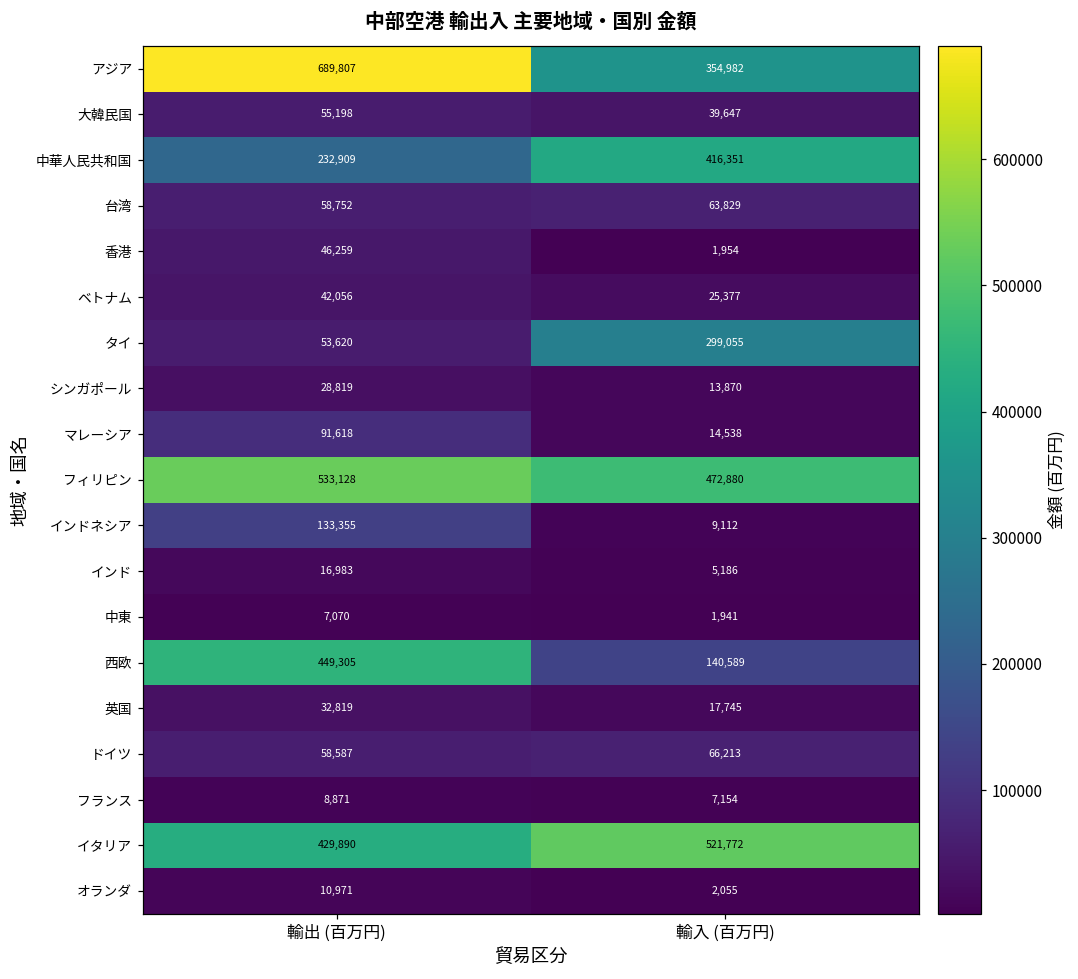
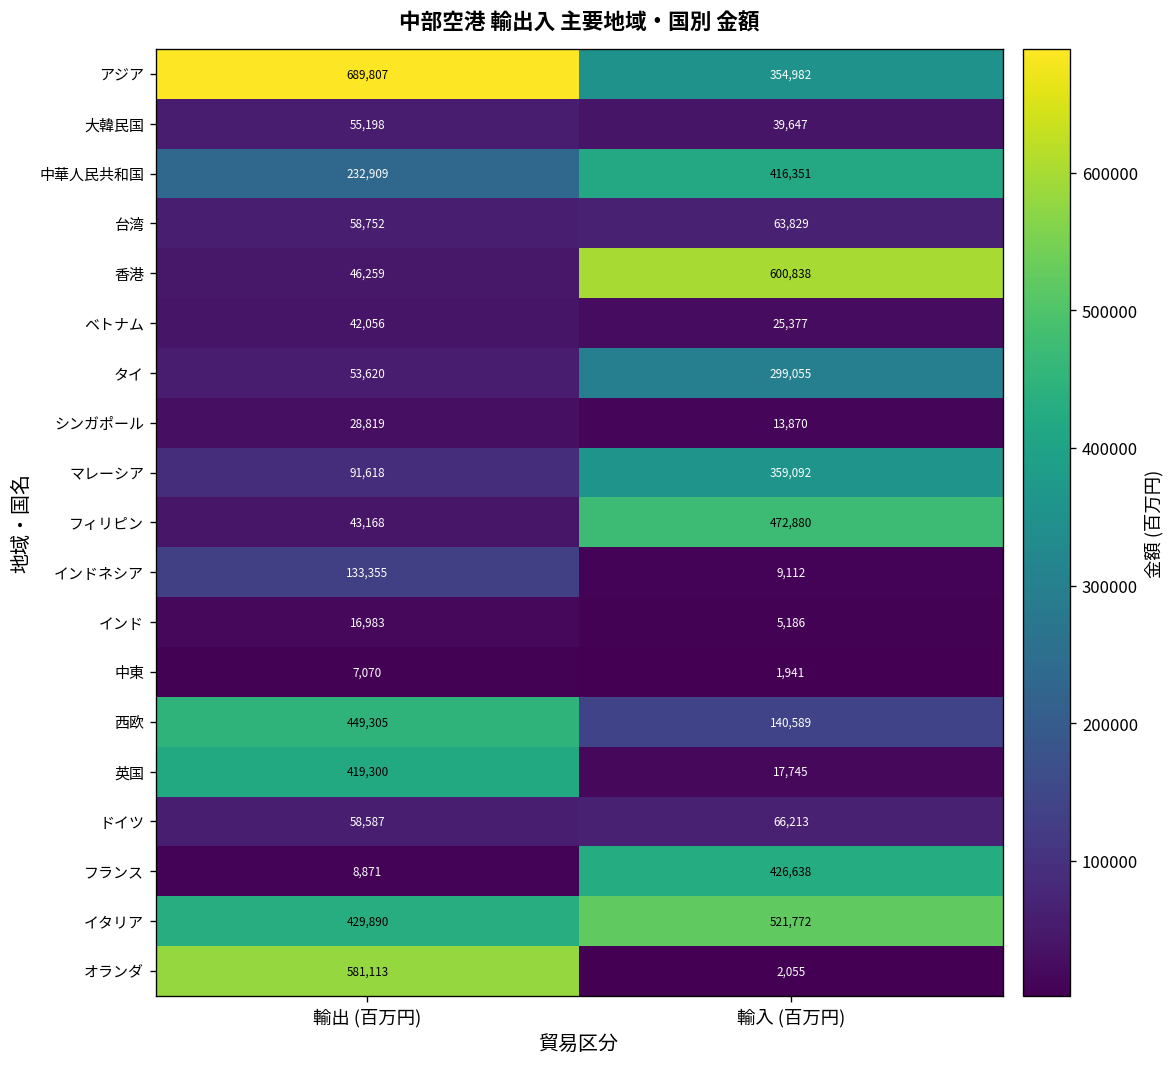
香港, 輸入 (百万円): 1,954 -> 600,838
マレーシア, 輸入 (百万円): 14,538 -> 359,092
フィリピン, 輸出 (百万円): 533,128 -> 43,168
英国, 輸出 (百万円): 32,819 -> 419,300
フランス, 輸入 (百万円): 7,154 -> 426,638
オランダ, 輸出 (百万円): 10,971 -> 581,113
